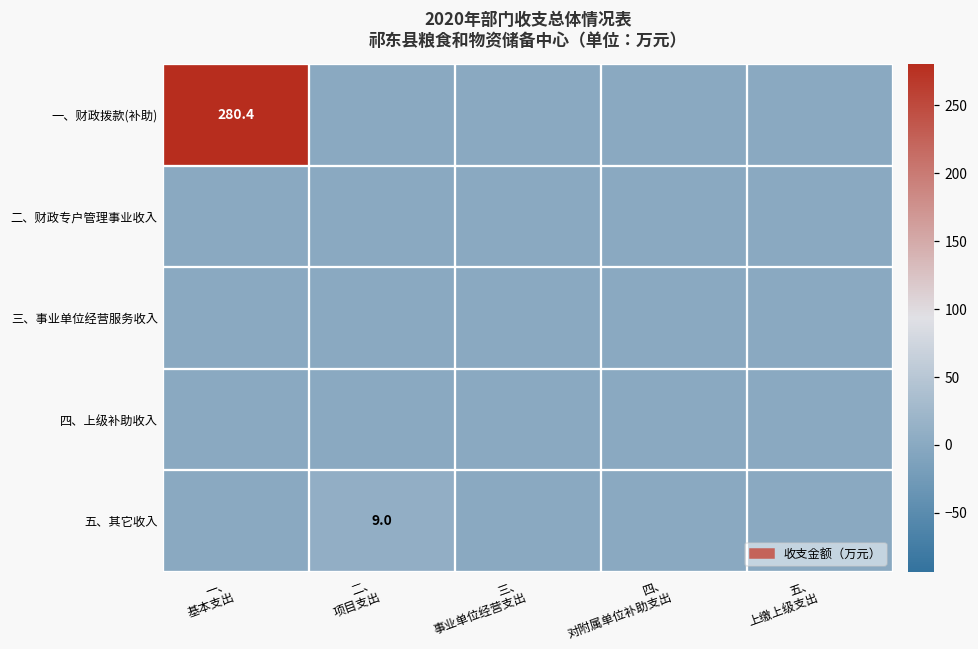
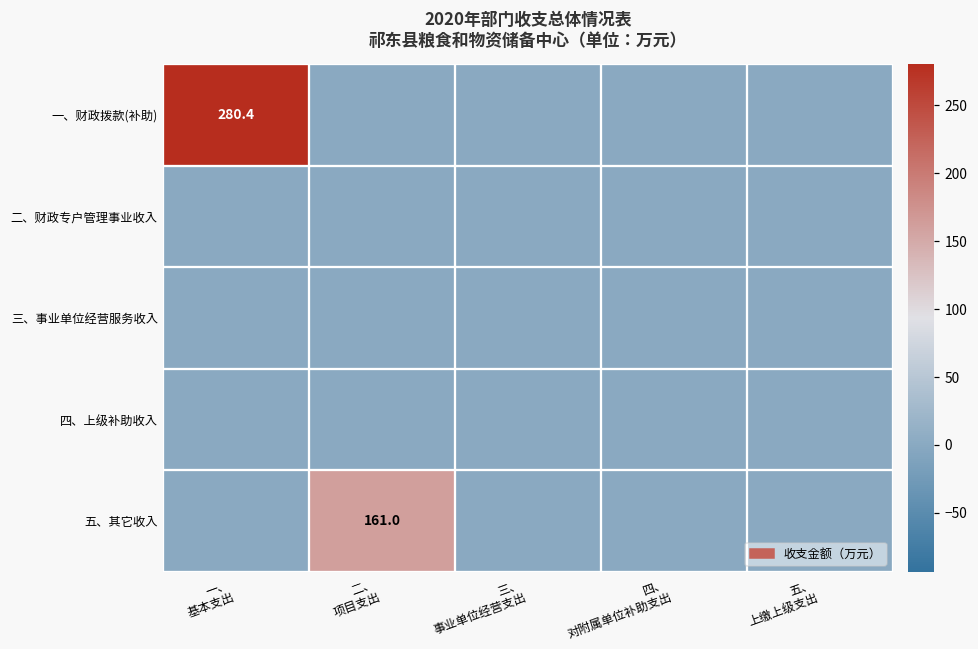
五、其它收入, 二、 项目支出: 9.0 -> 161.0
